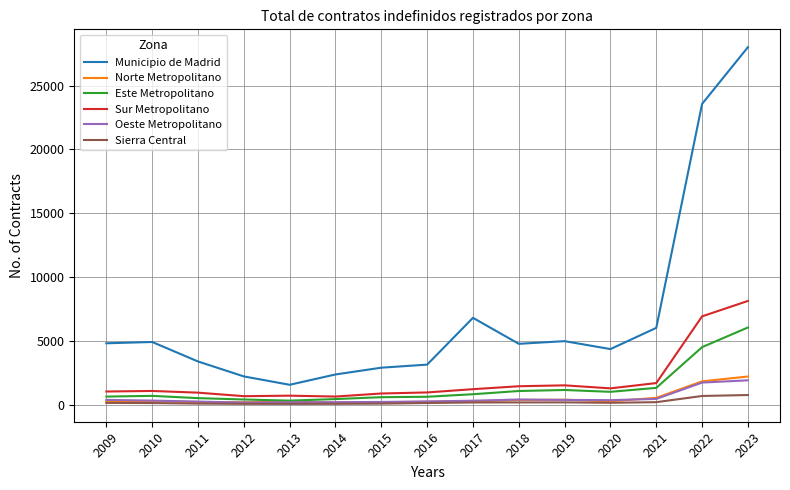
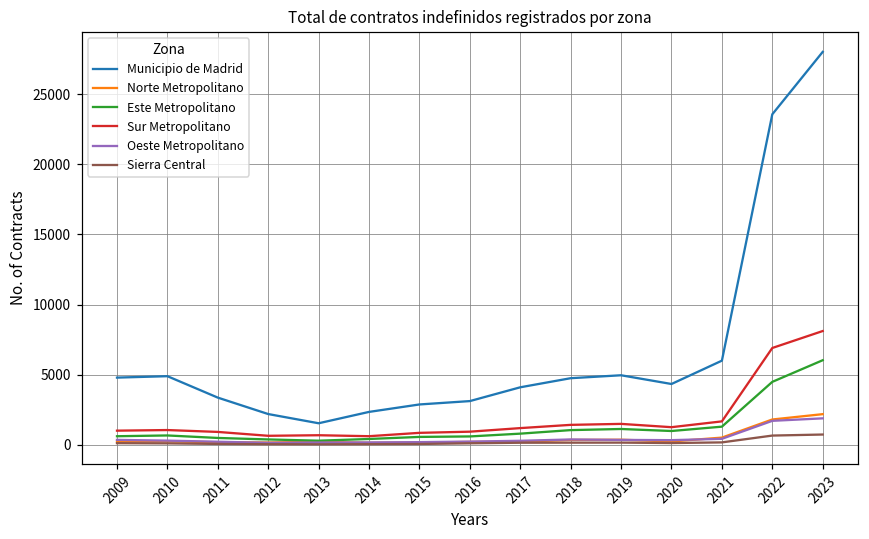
Municipio de Madrid, 2017: 6800 -> 4100
